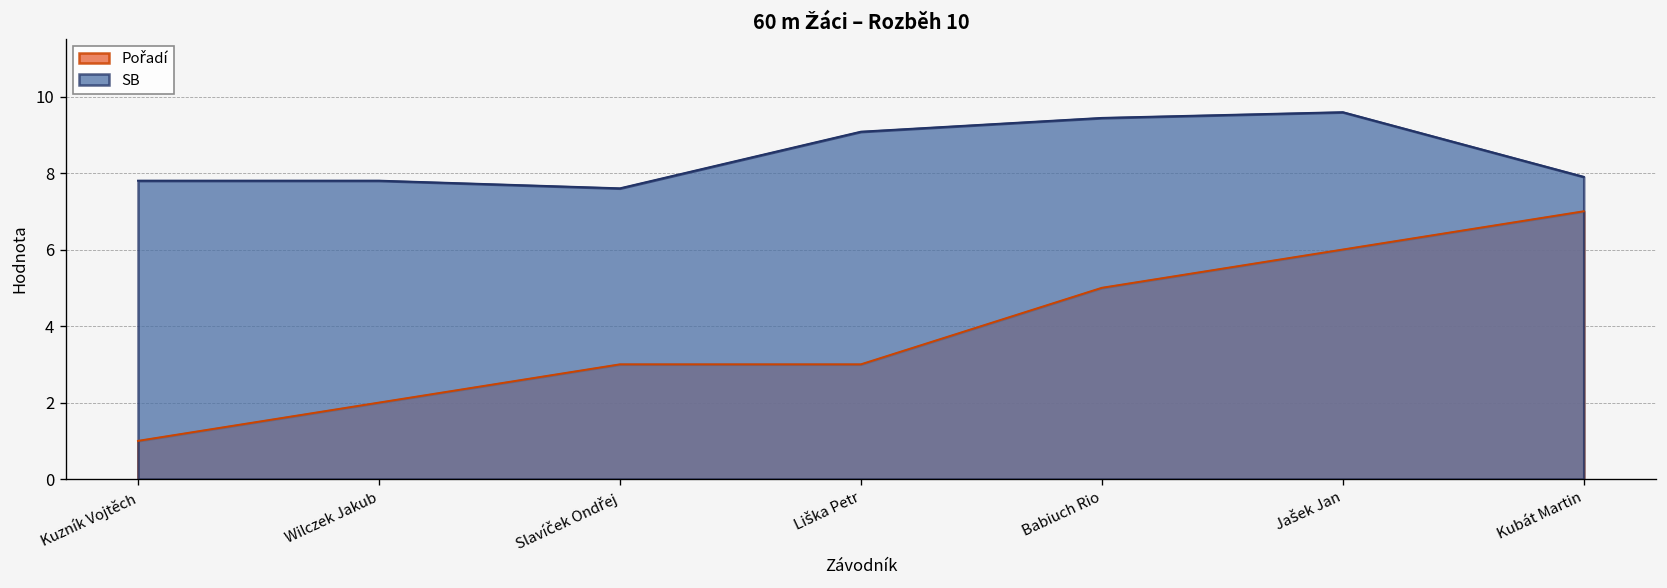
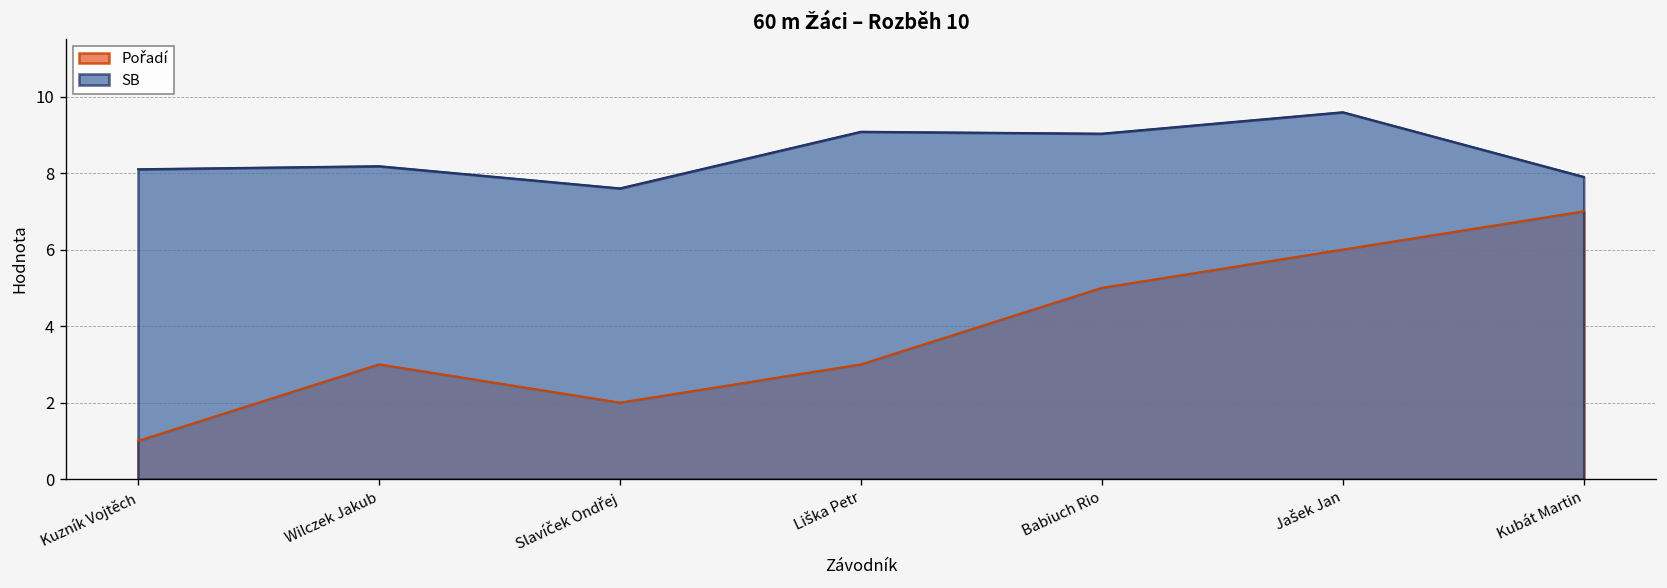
SB, Kuzník Vojtěch: 7.8 -> 8.1
Pořadí, Wilczek Jakub: 2 -> 3
SB, Wilczek Jakub: 7.8 -> 8.2
Pořadí, Slavíček Ondřej: 3 -> 2
SB, Babiuch Rio: 9.4 -> 9.0
